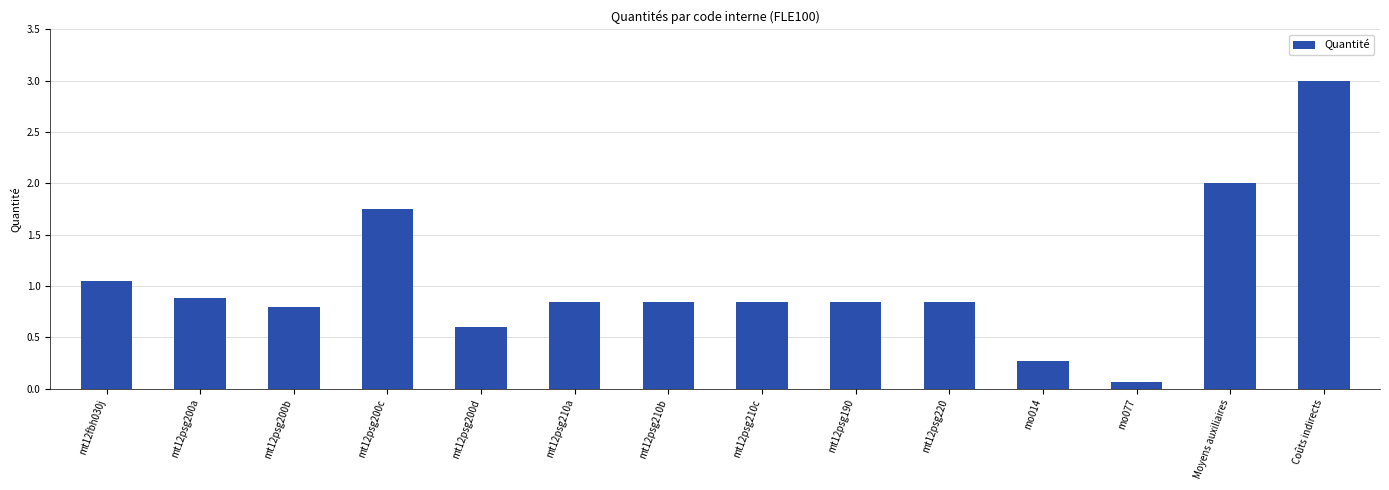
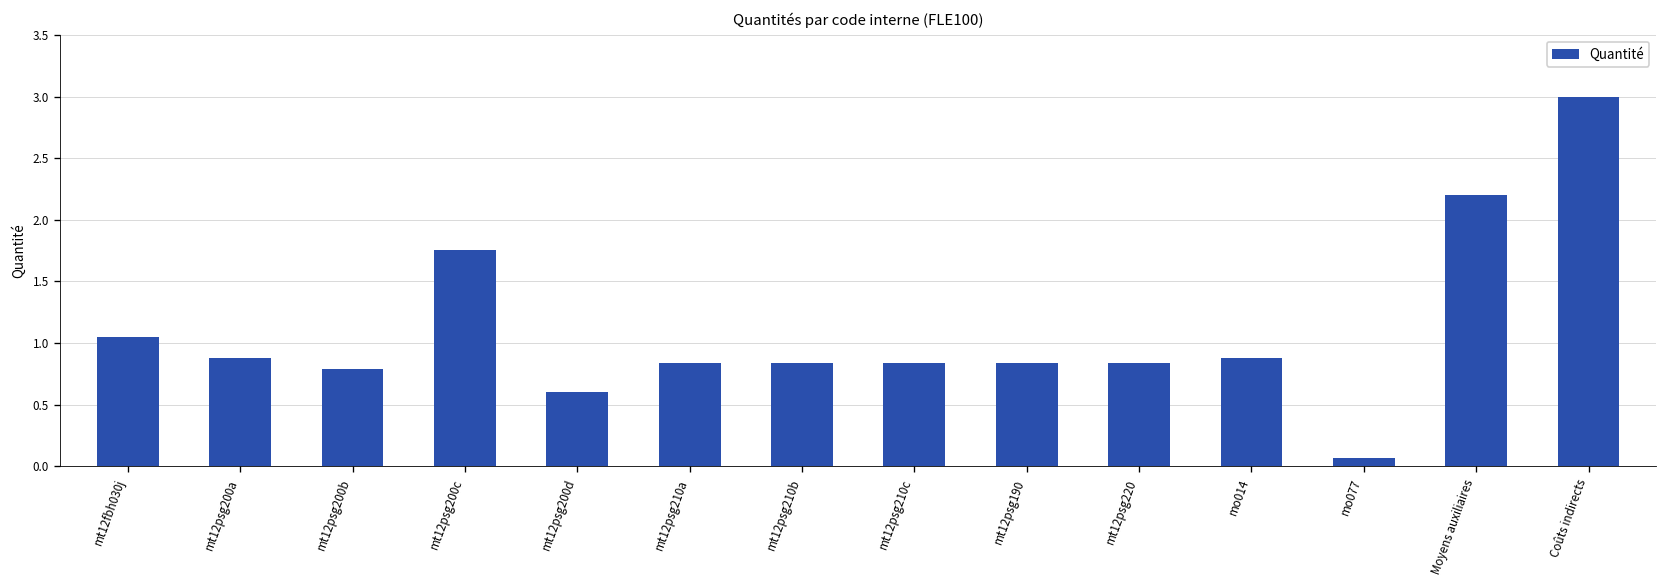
mo014: 0.27 -> 0.88
Moyens auxiliaires: 2.0 -> 2.2
